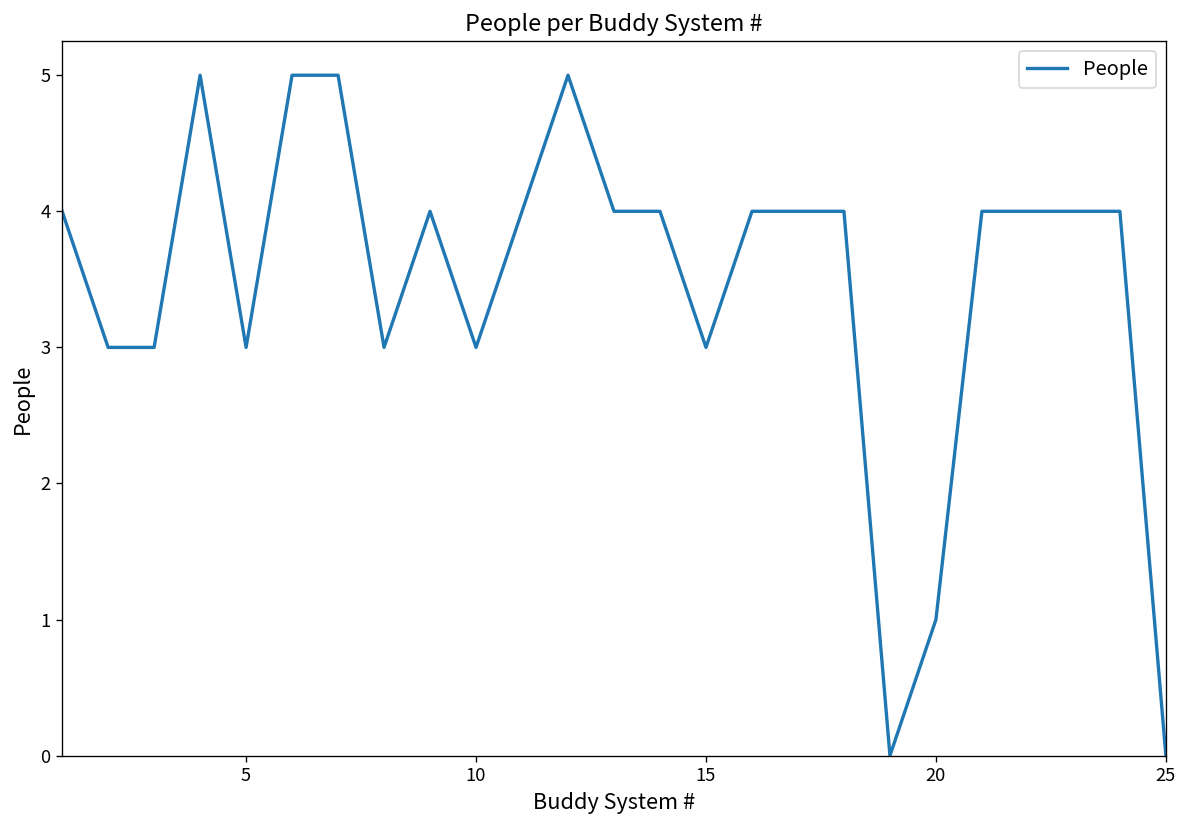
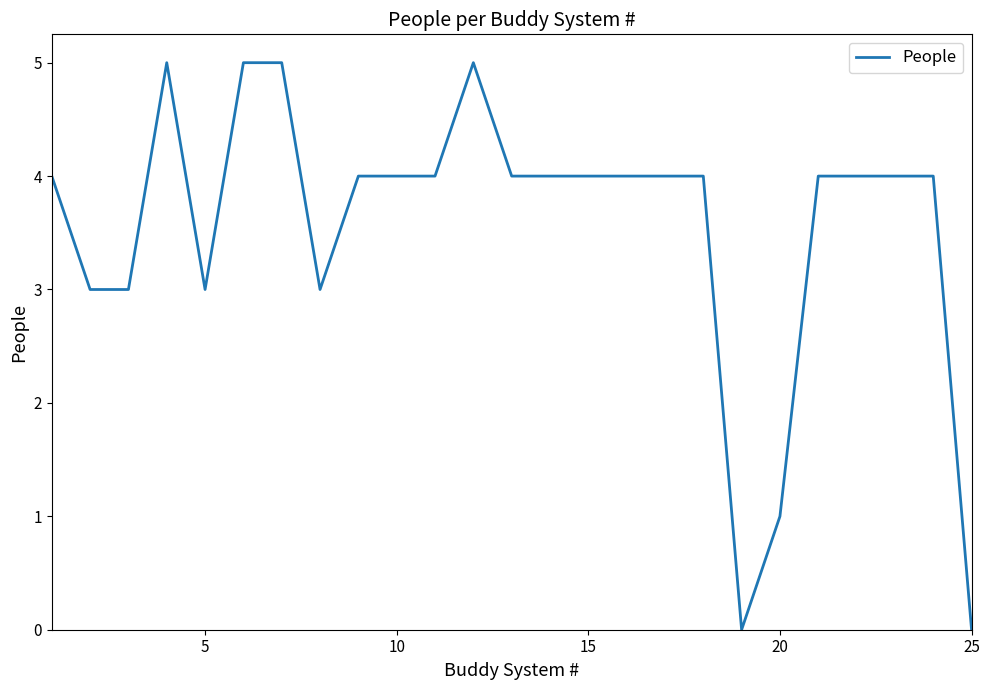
10: 3 -> 4
15: 3 -> 4
